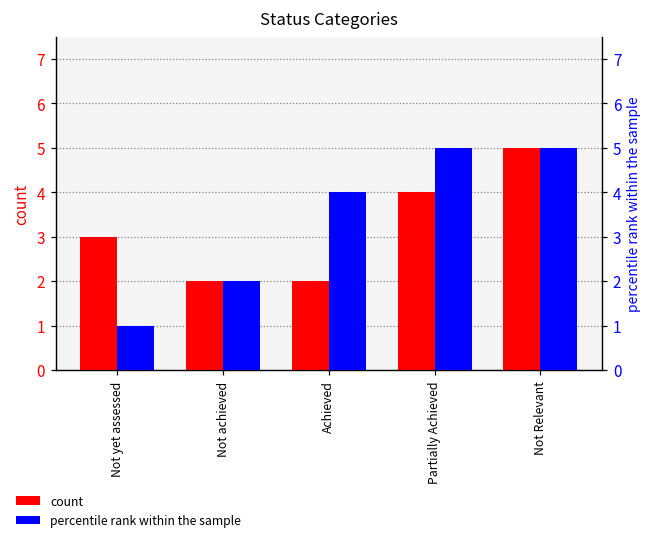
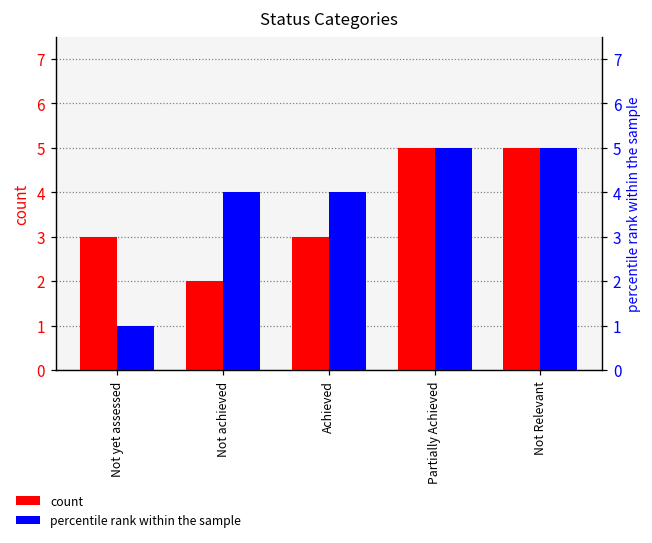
count, Achieved: 2 -> 3
count, Partially Achieved: 4 -> 5
percentile rank within the sample, Not achieved: 2 -> 4
